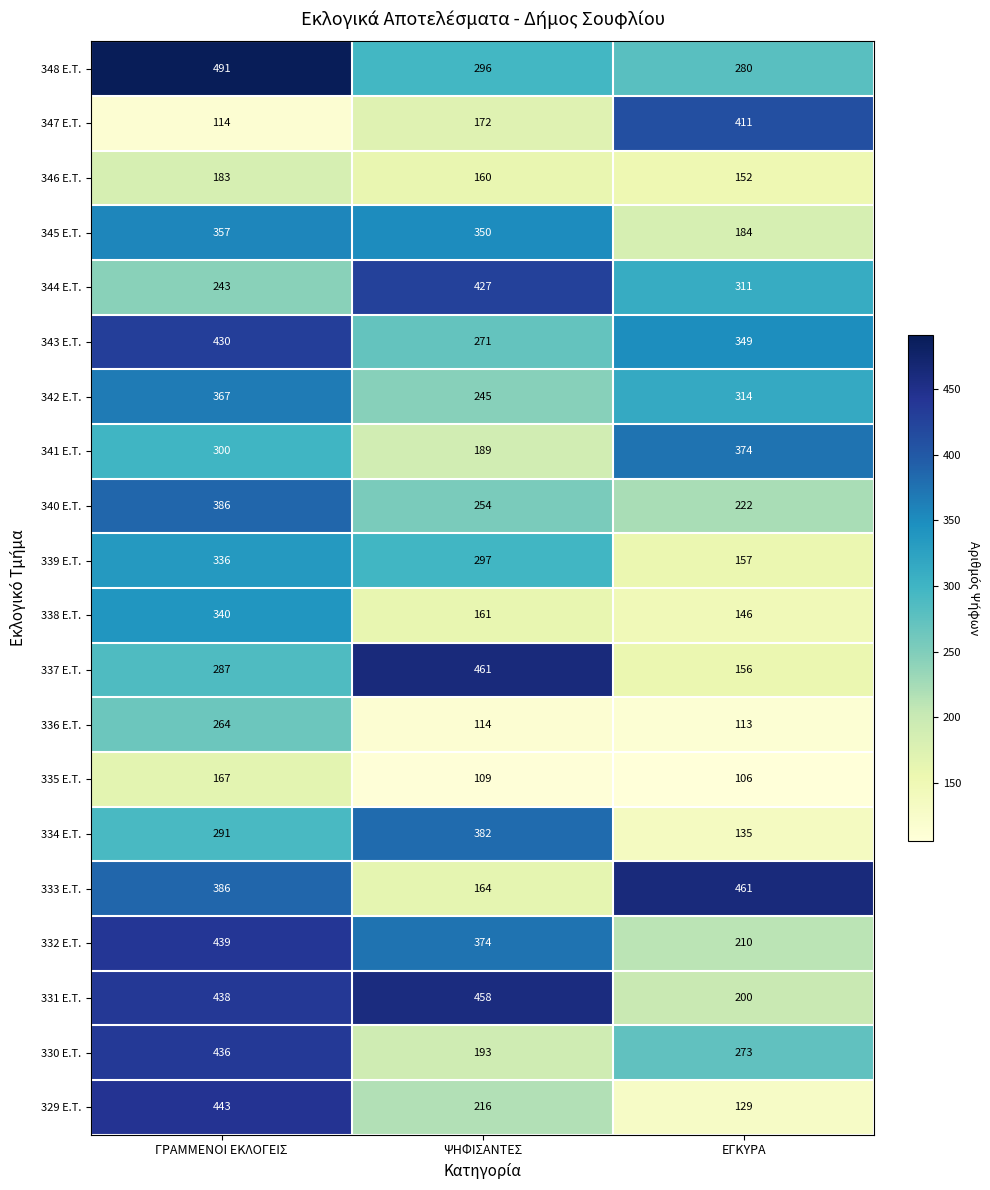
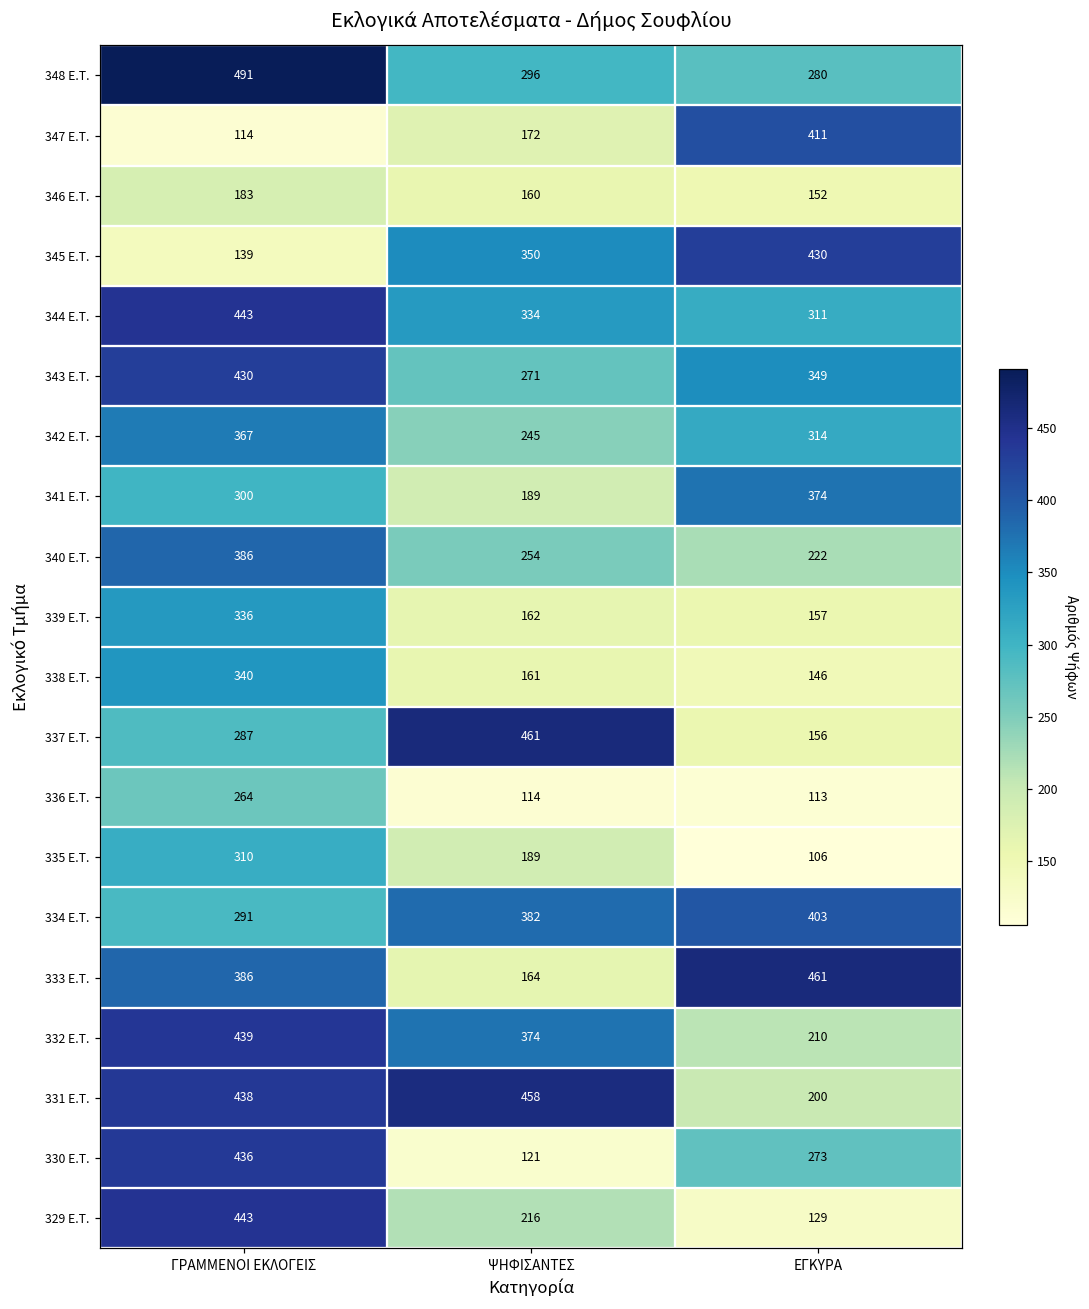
345 E.T., ΓΡΑΜΜΕΝΟΙ ΕΚΛΟΓΕΙΣ: 357 -> 139
345 E.T., ΕΓΚΥΡΑ: 184 -> 430
344 E.T., ΓΡΑΜΜΕΝΟΙ ΕΚΛΟΓΕΙΣ: 243 -> 443
344 E.T., ΨΗΦΙΣΑΝΤΕΣ: 427 -> 334
339 E.T., ΨΗΦΙΣΑΝΤΕΣ: 297 -> 162
335 E.T., ΓΡΑΜΜΕΝΟΙ ΕΚΛΟΓΕΙΣ: 167 -> 310
335 E.T., ΨΗΦΙΣΑΝΤΕΣ: 109 -> 189
334 E.T., ΕΓΚΥΡΑ: 135 -> 403
330 E.T., ΨΗΦΙΣΑΝΤΕΣ: 193 -> 121
